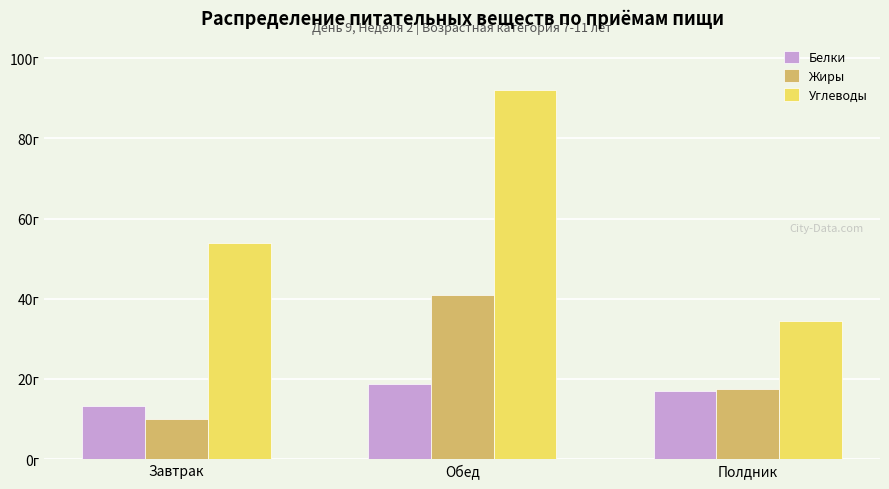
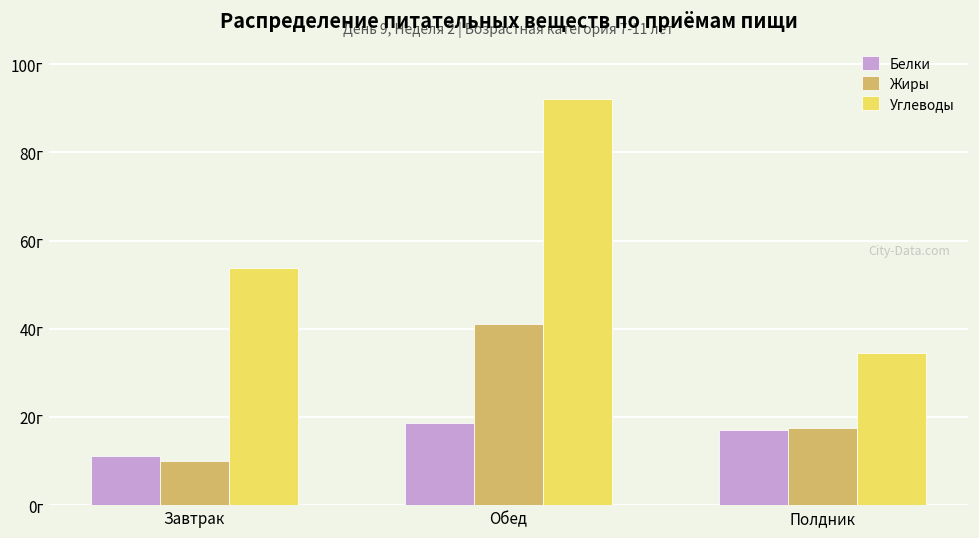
Белки, Завтрак: 13г -> 11г
